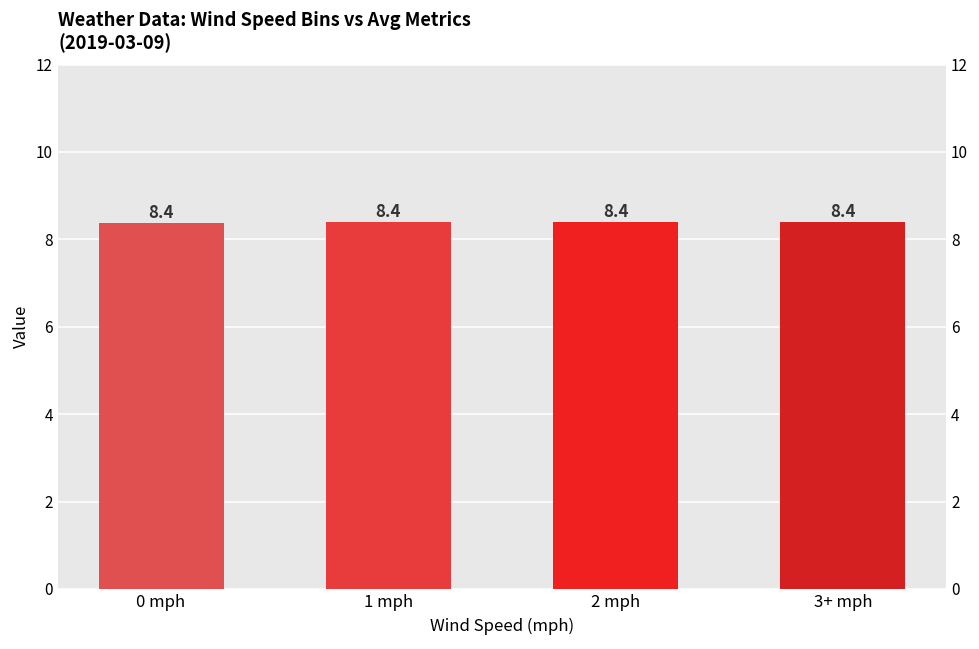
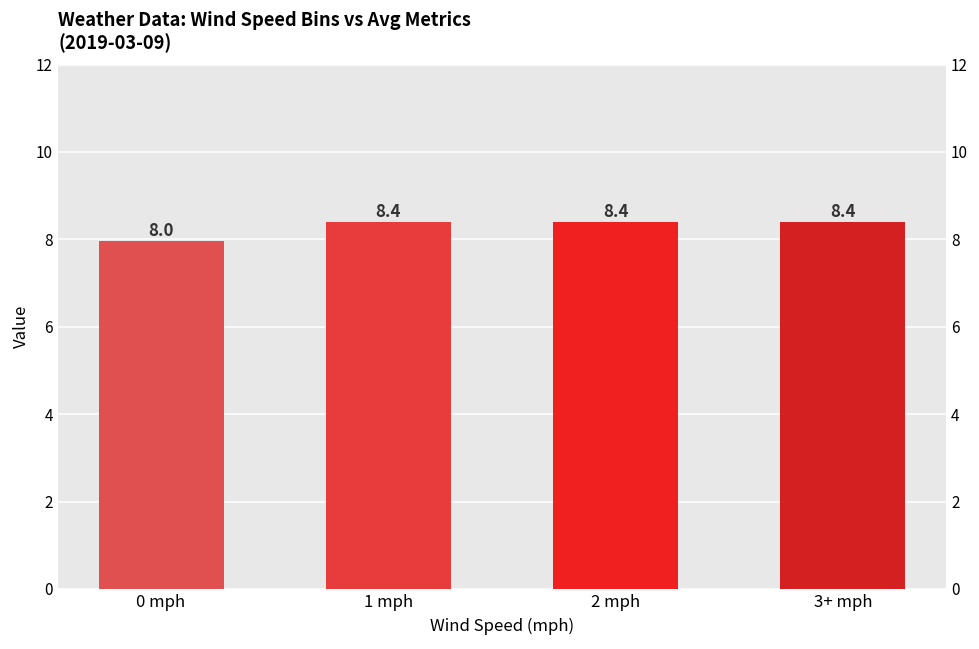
0 mph: 8.4 -> 8.0
